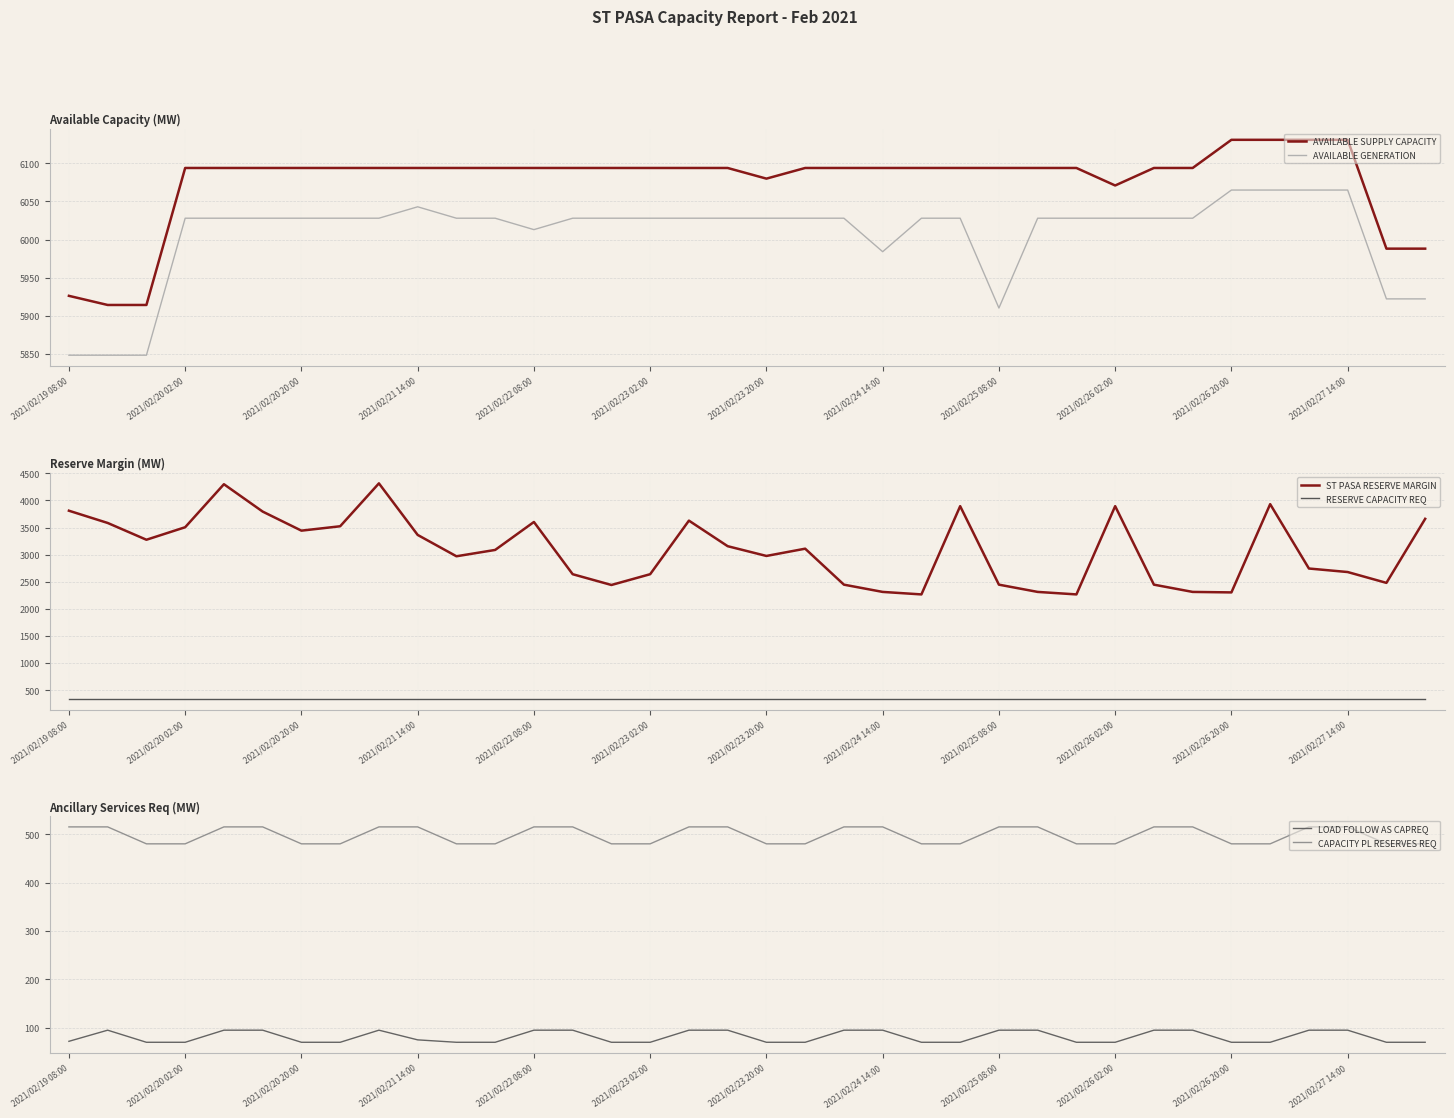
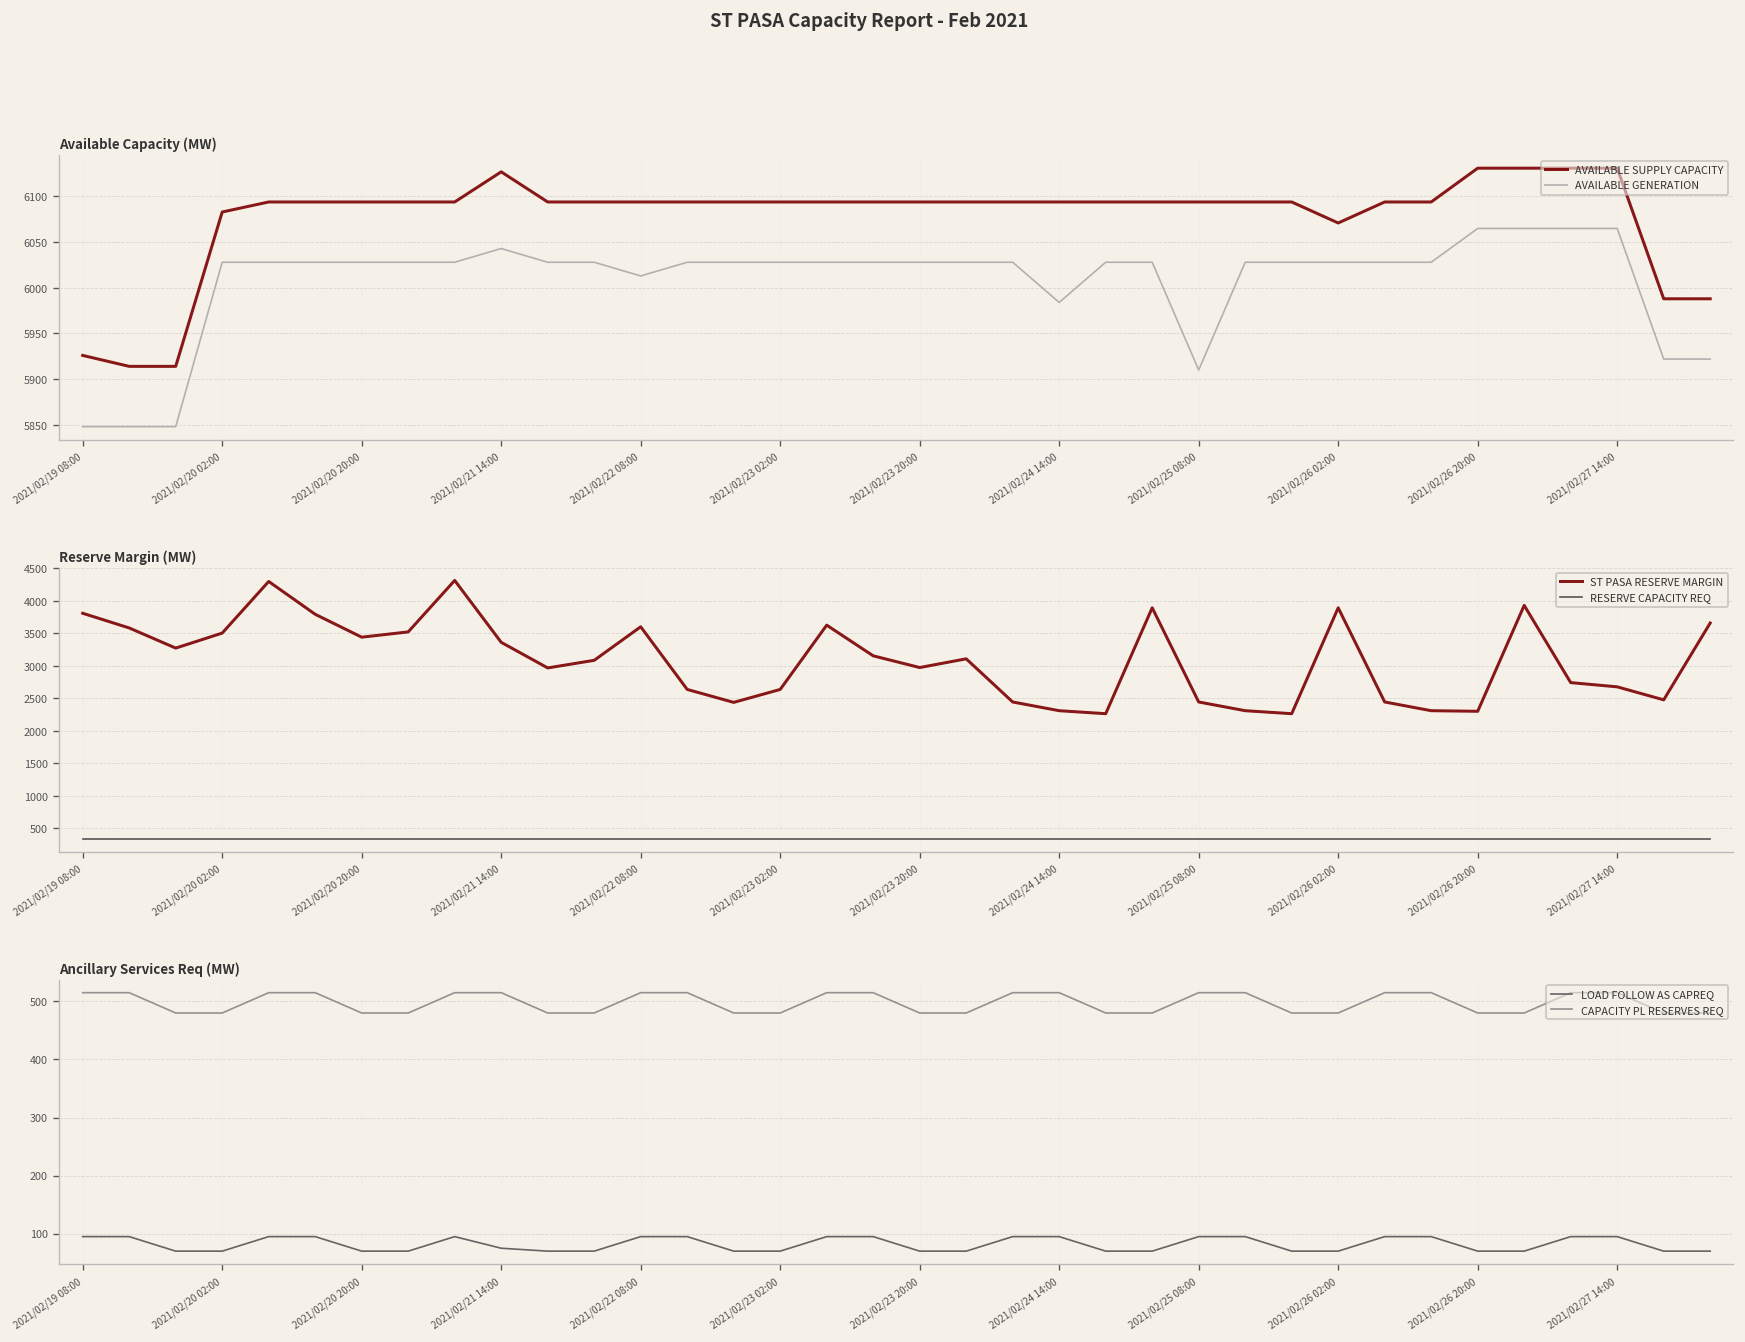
Available Capacity (MW), AVAILABLE SUPPLY CAPACITY, 2021/02/20 02:00: 6090 -> 6080
Available Capacity (MW), AVAILABLE SUPPLY CAPACITY, 2021/02/21 14:00: 6090 -> 6130
Available Capacity (MW), AVAILABLE SUPPLY CAPACITY, 2021/02/23 20:00: 6080 -> 6090
Ancillary Services Req (MW), LOAD FOLLOW AS CAPREQ, 2021/02/19 08:00: 70 -> 100
